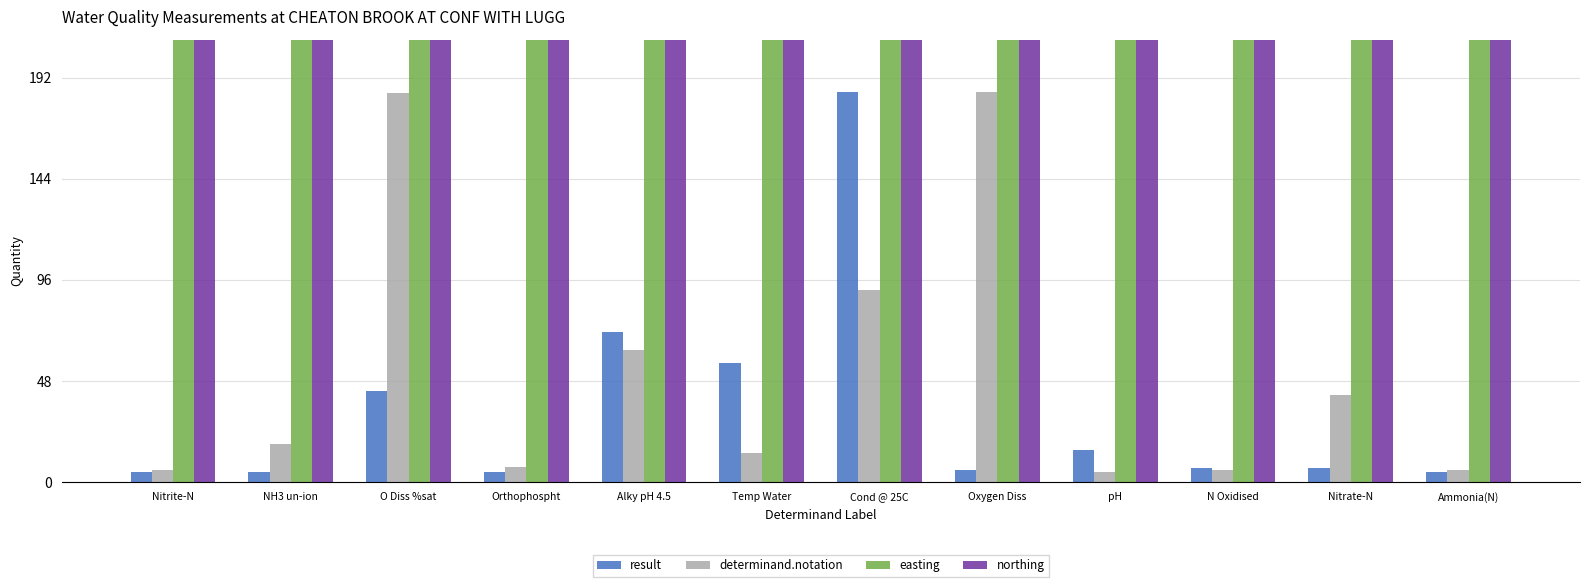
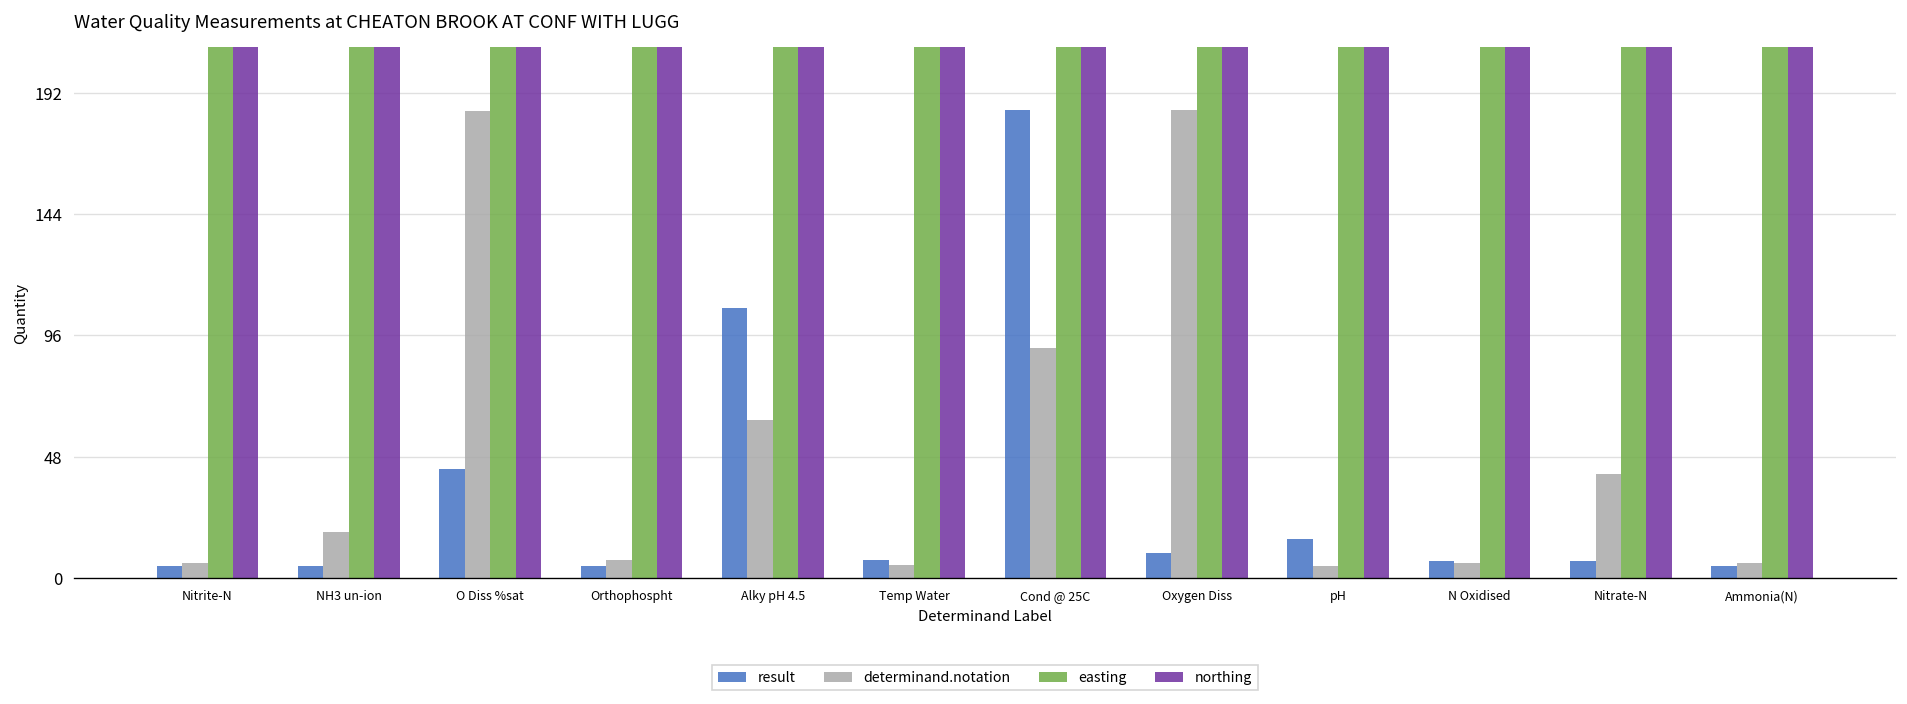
result, Alky pH 4.5: 71 -> 107
result, Temp Water: 57 -> 7
determinand.notation, Temp Water: 14 -> 5
result, Oxygen Diss: 6 -> 10
